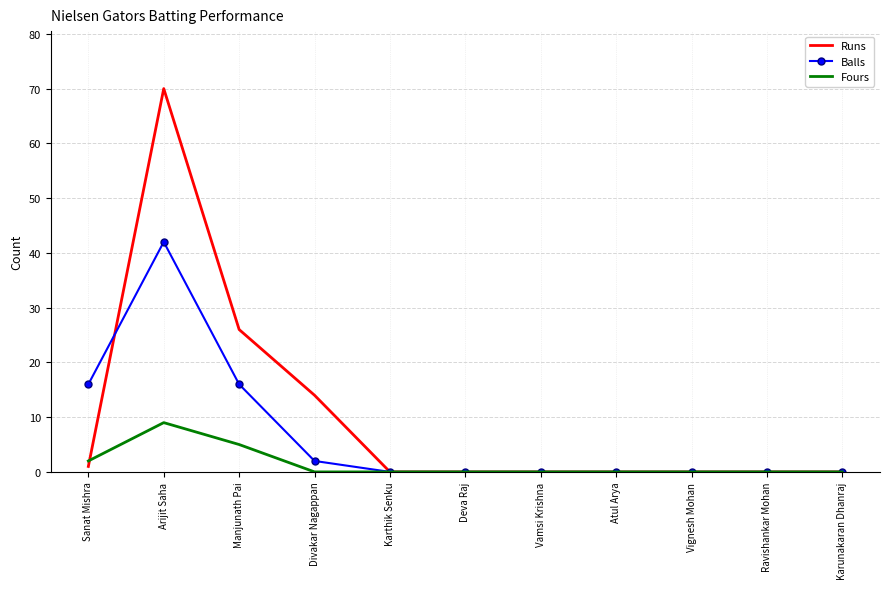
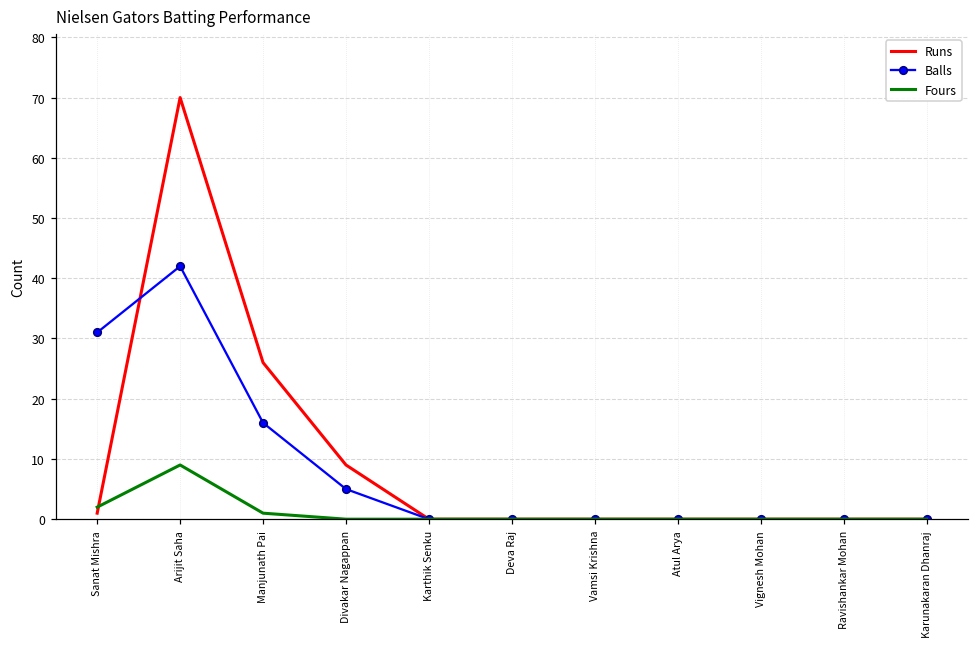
Balls, Sanat Mishra: 16 -> 31
Fours, Manjunath Pai: 5 -> 1
Runs, Divakar Nagappan: 14 -> 9
Balls, Divakar Nagappan: 2 -> 5
